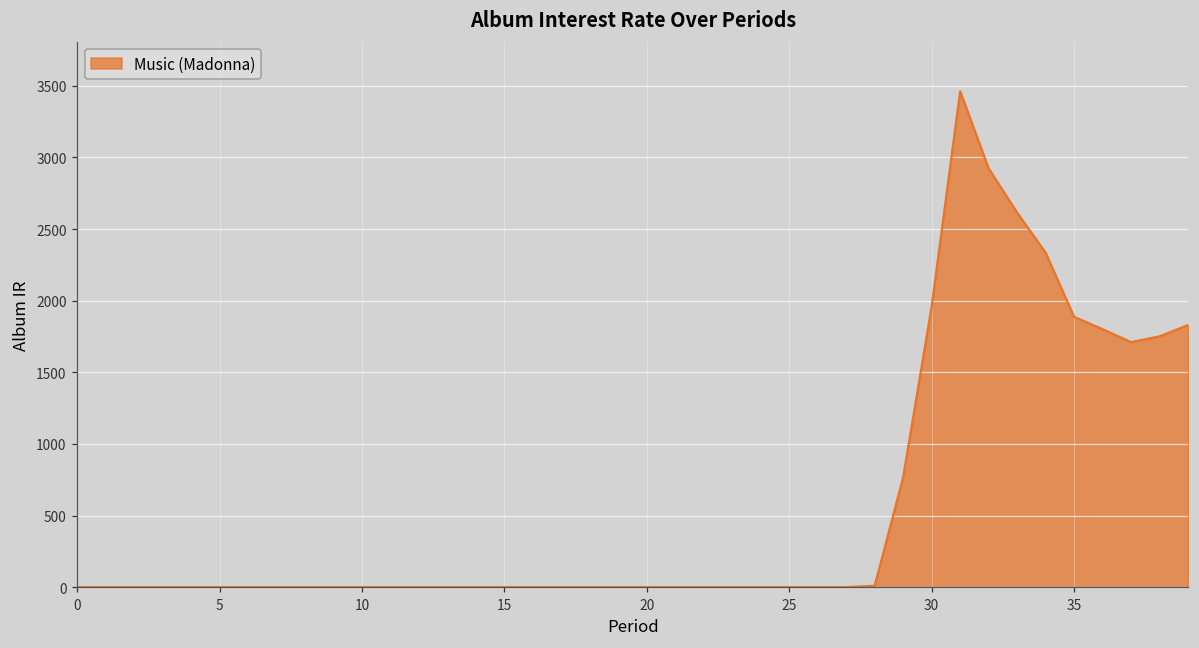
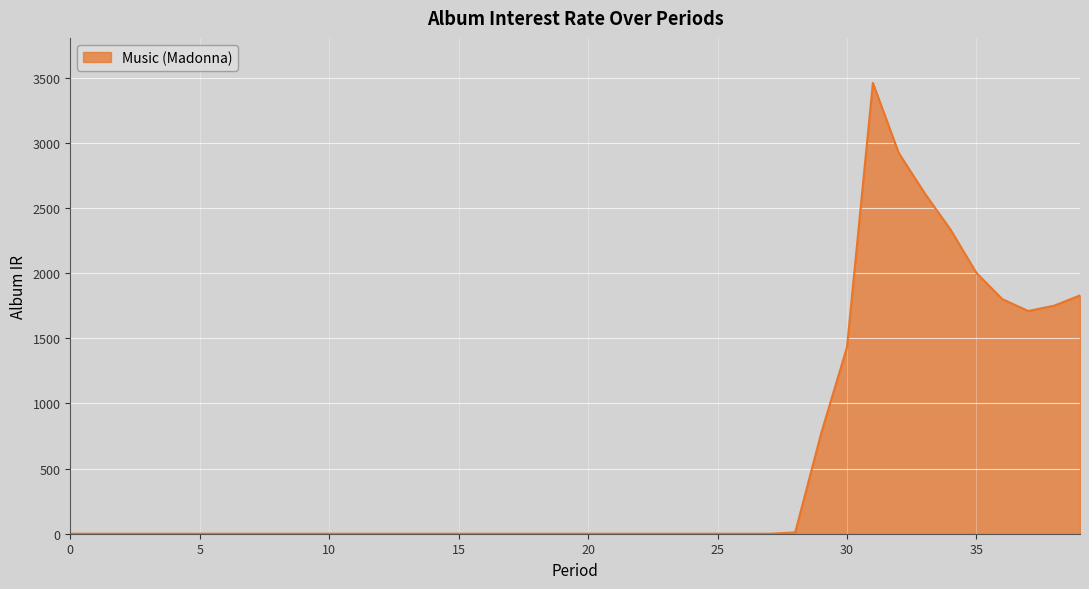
30: 1960 -> 1430
35: 1890 -> 2000
